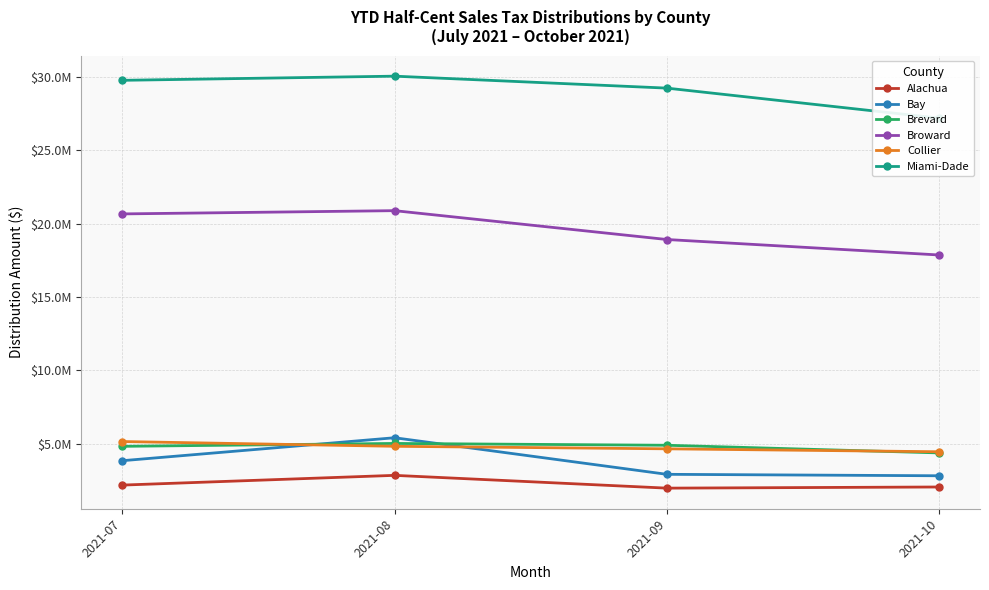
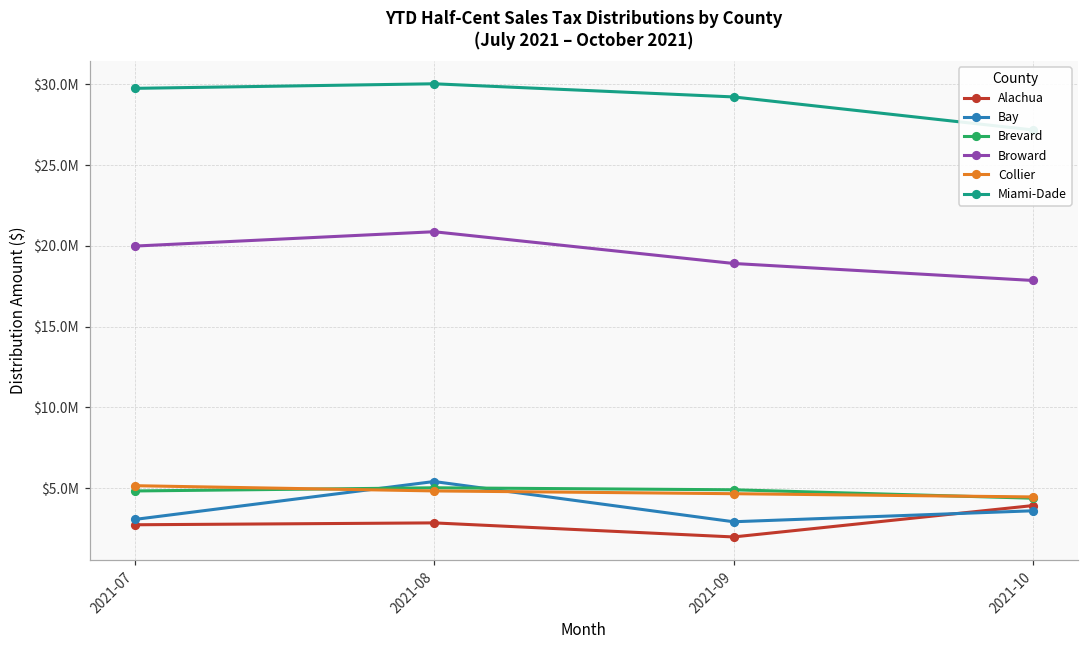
Alachua, 2021-07: $2200000 -> $2700000
Bay, 2021-07: $3900000 -> $3100000
Broward, 2021-07: $20700000 -> $20000000
Alachua, 2021-10: $2100000 -> $3900000
Bay, 2021-10: $2800000 -> $3600000
